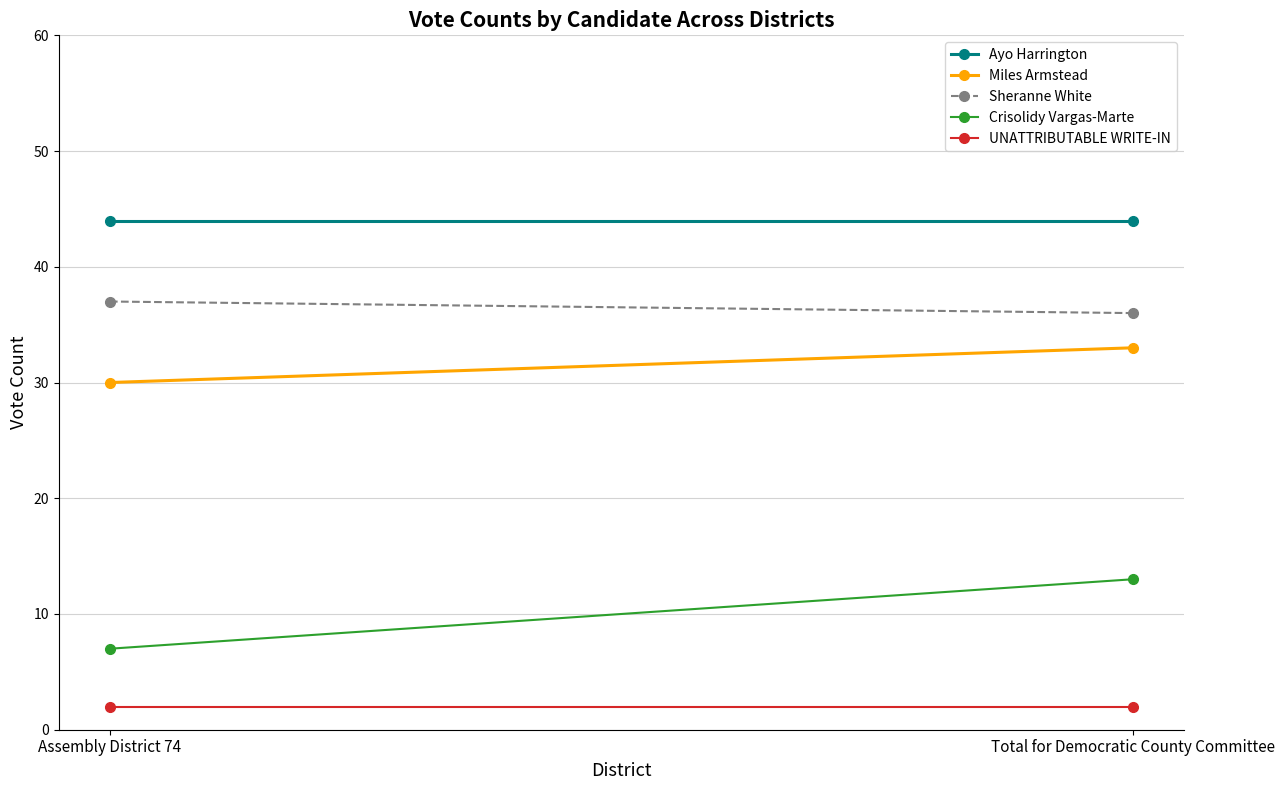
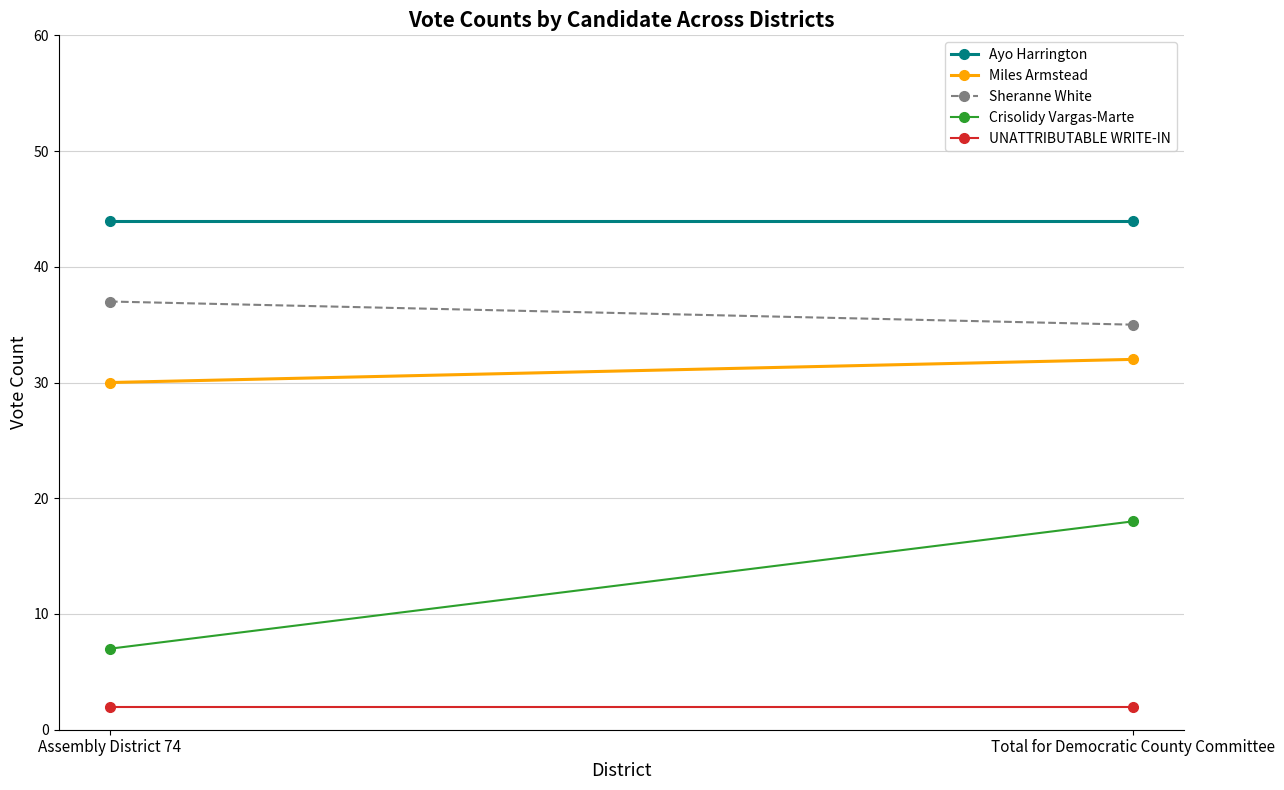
Miles Armstead, Total for Democratic County Committee: 33 -> 32
Sheranne White, Total for Democratic County Committee: 36 -> 35
Crisolidy Vargas-Marte, Total for Democratic County Committee: 13 -> 18
